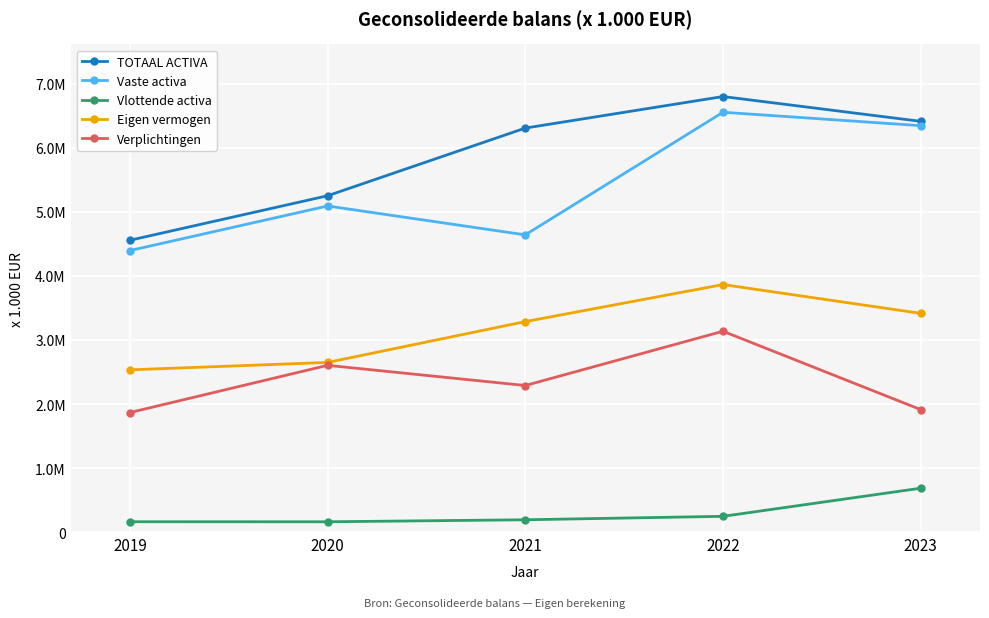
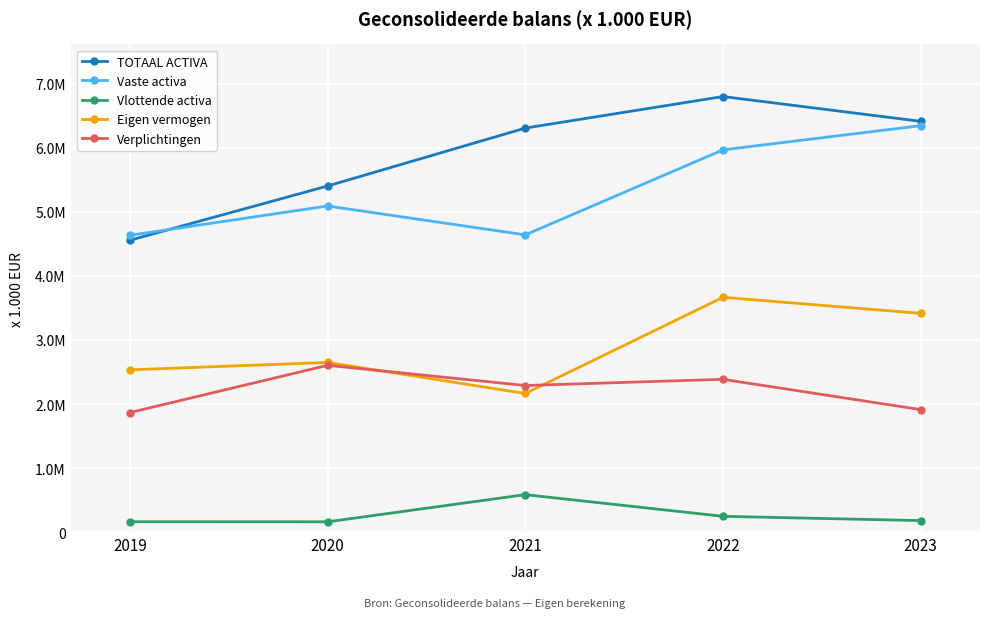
Vaste activa, 2019: 4400000 -> 4600000
TOTAAL ACTIVA, 2020: 5300000 -> 5400000
Vlottende activa, 2021: 200000 -> 600000
Eigen vermogen, 2021: 3300000 -> 2200000
Vaste activa, 2022: 6600000 -> 6000000
Eigen vermogen, 2022: 3900000 -> 3700000
Verplichtingen, 2022: 3100000 -> 2400000
Vlottende activa, 2023: 700000 -> 200000
